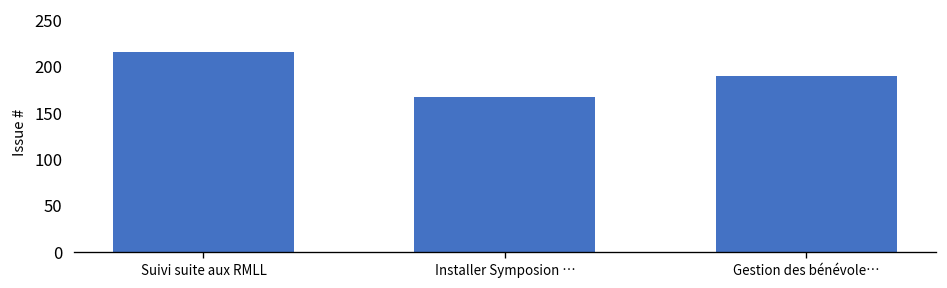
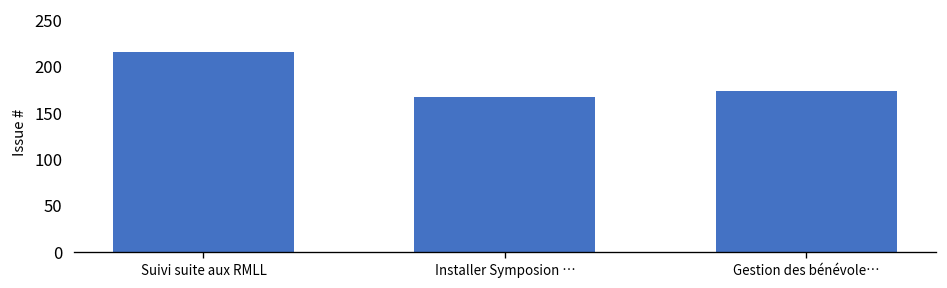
Gestion des bénévole…: 190 -> 170
